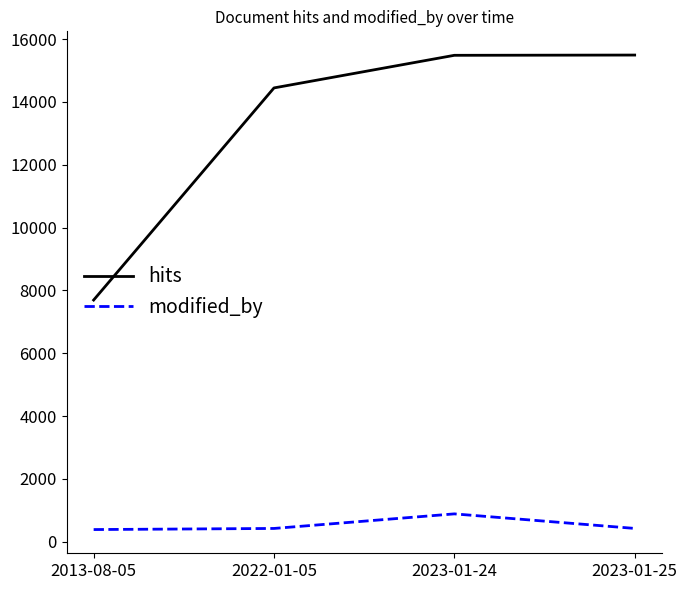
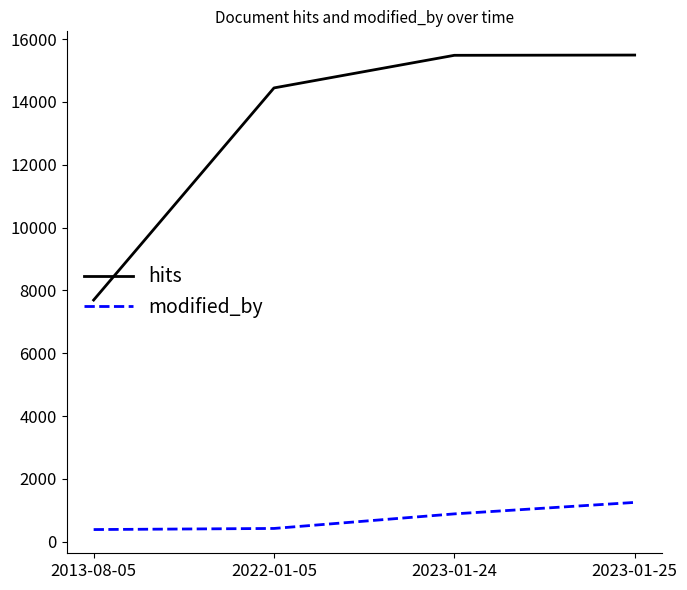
modified_by, 2023-01-25: 400 -> 1300
